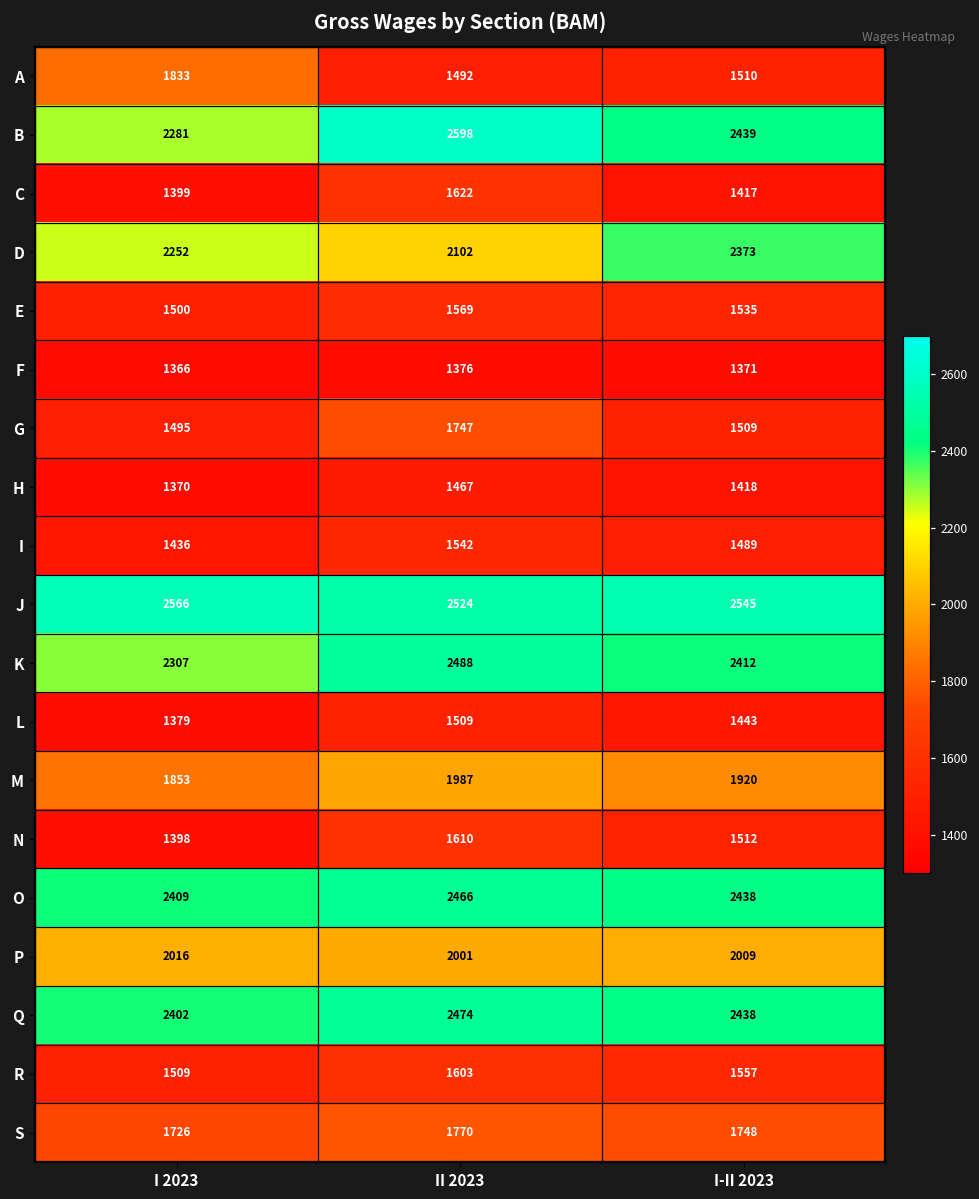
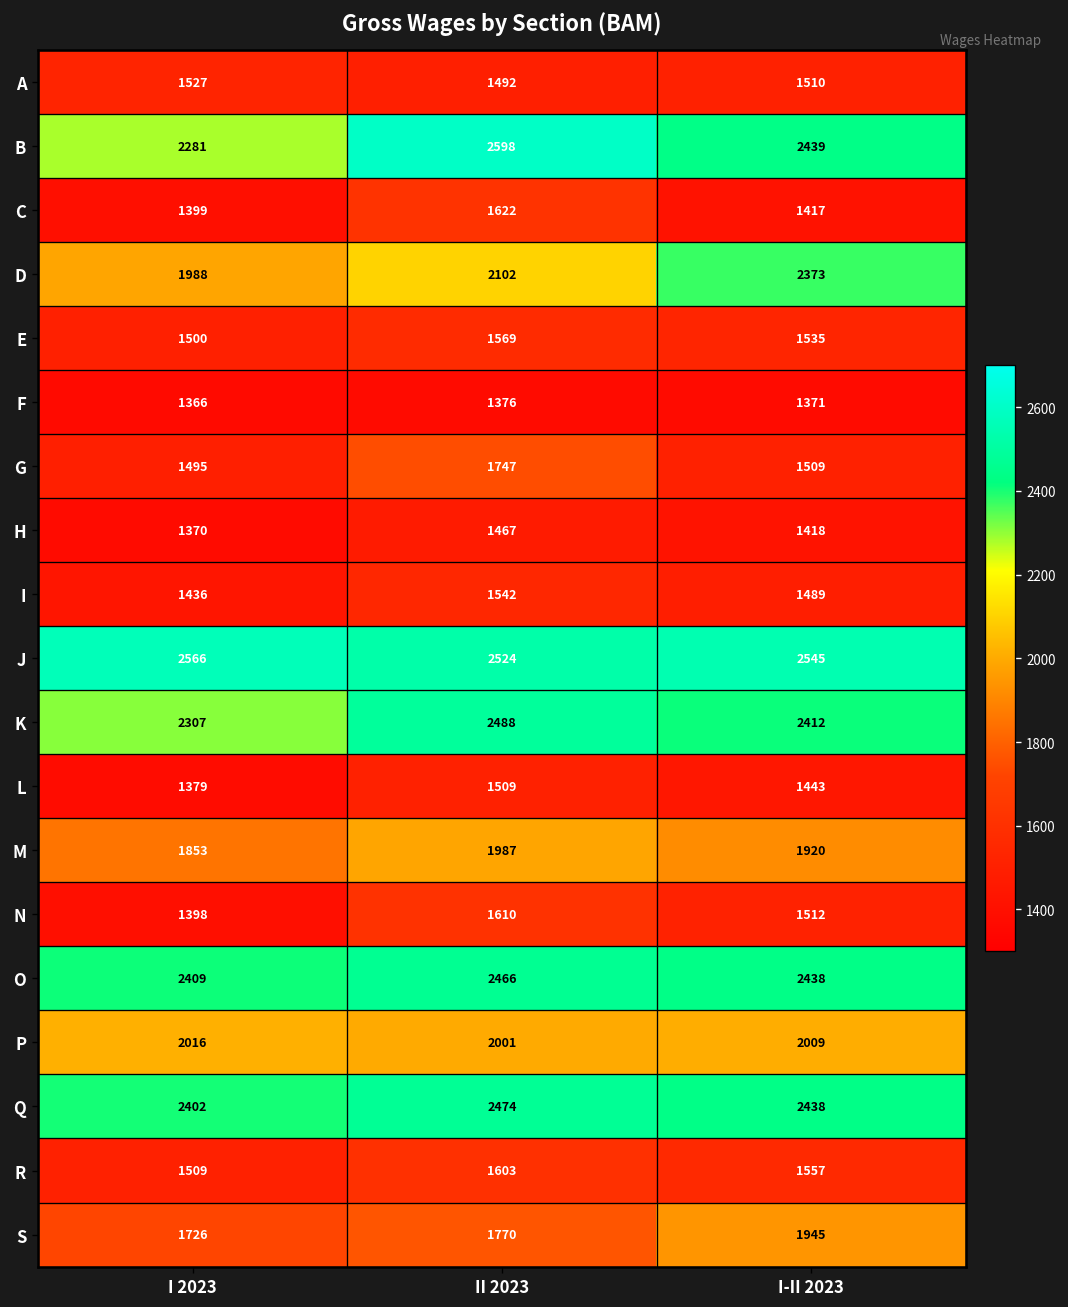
A, I 2023: 1833 -> 1527
D, I 2023: 2252 -> 1988
S, I-II 2023: 1748 -> 1945
